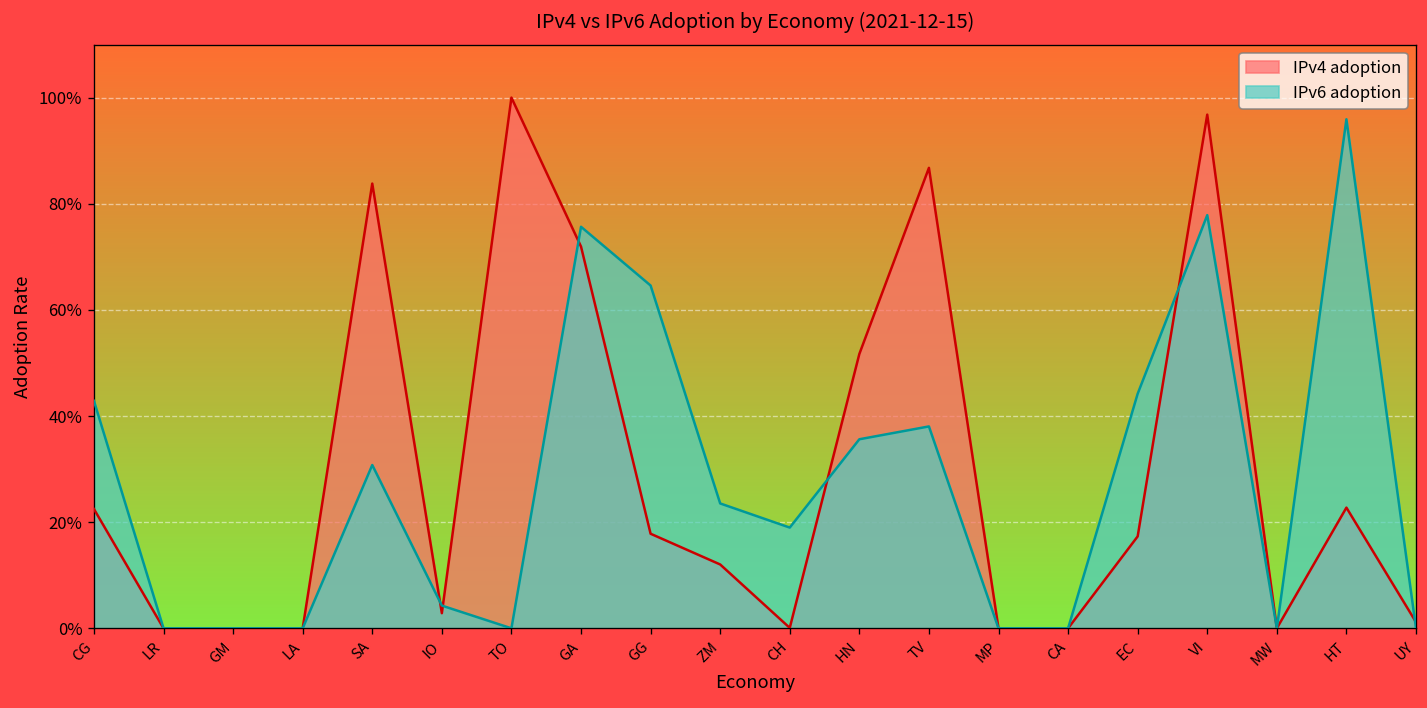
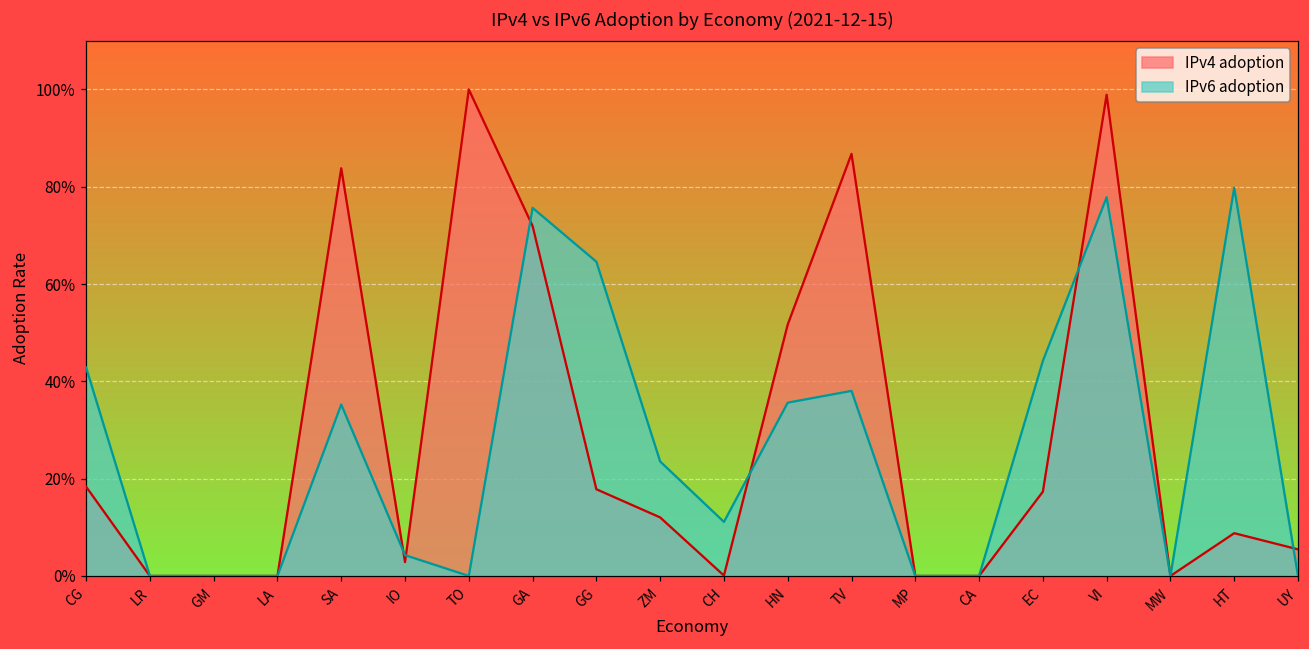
IPv4 adoption, CG: 22% -> 18%
IPv6 adoption, SA: 31% -> 35%
IPv6 adoption, CH: 19% -> 11%
IPv4 adoption, VI: 97% -> 99%
IPv4 adoption, HT: 23% -> 9%
IPv6 adoption, HT: 96% -> 80%
IPv4 adoption, UY: 1% -> 5%
